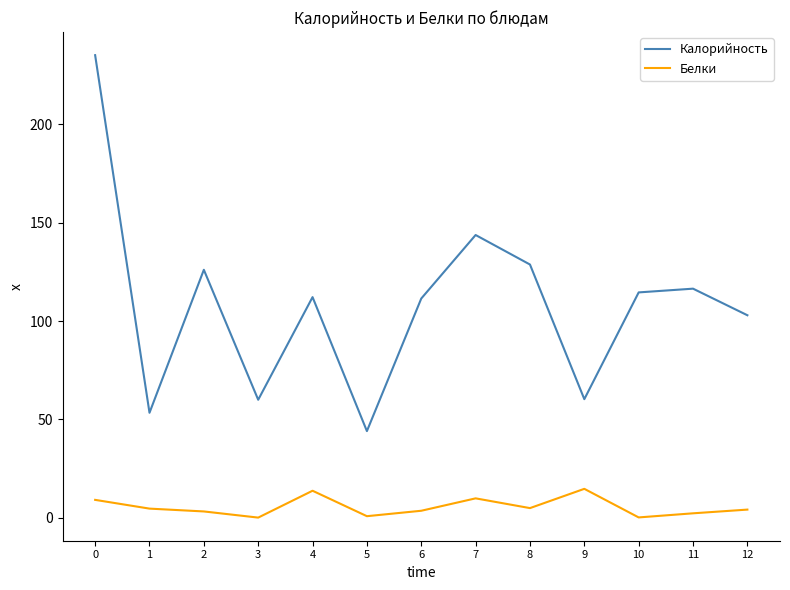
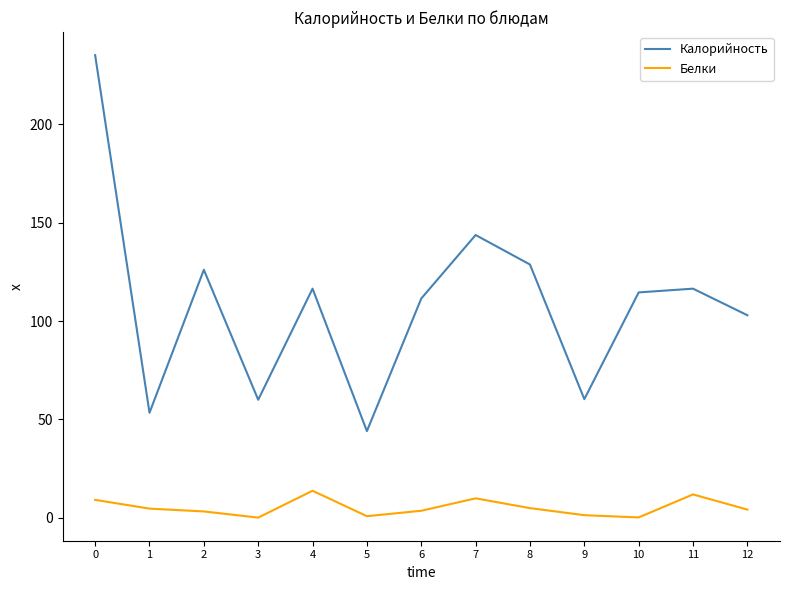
Калорийность, 4: 112 -> 117
Белки, 9: 15 -> 1
Белки, 11: 2 -> 12
